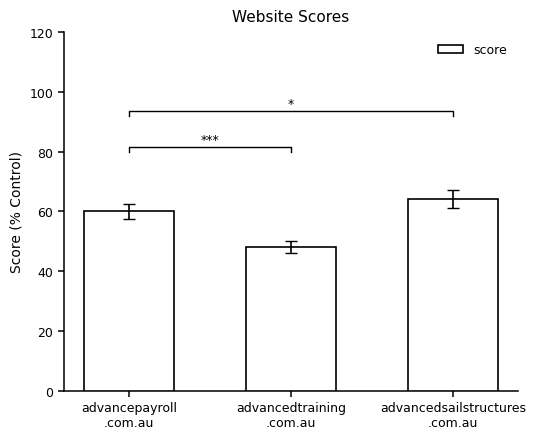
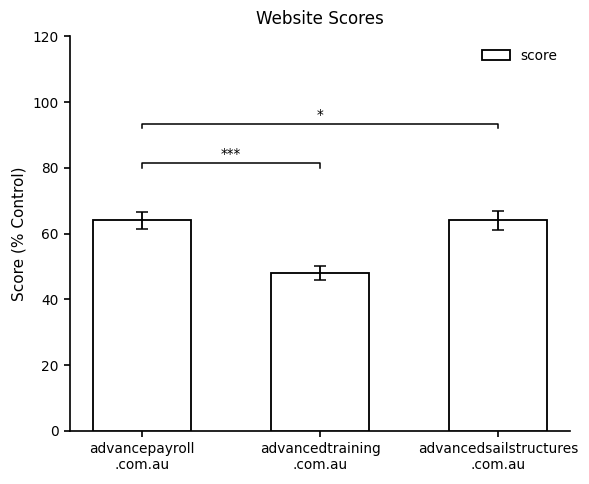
score, advancepayroll .com.au: 60 -> 64
